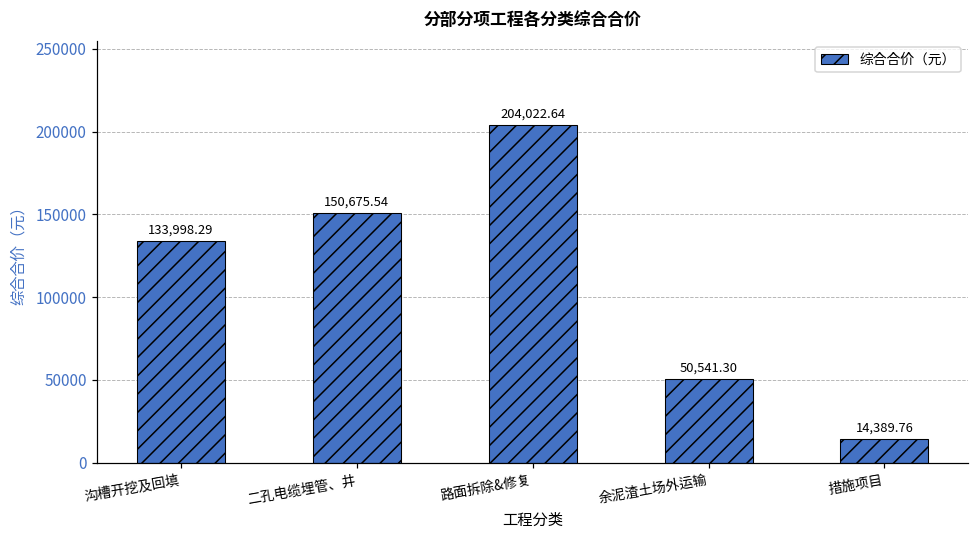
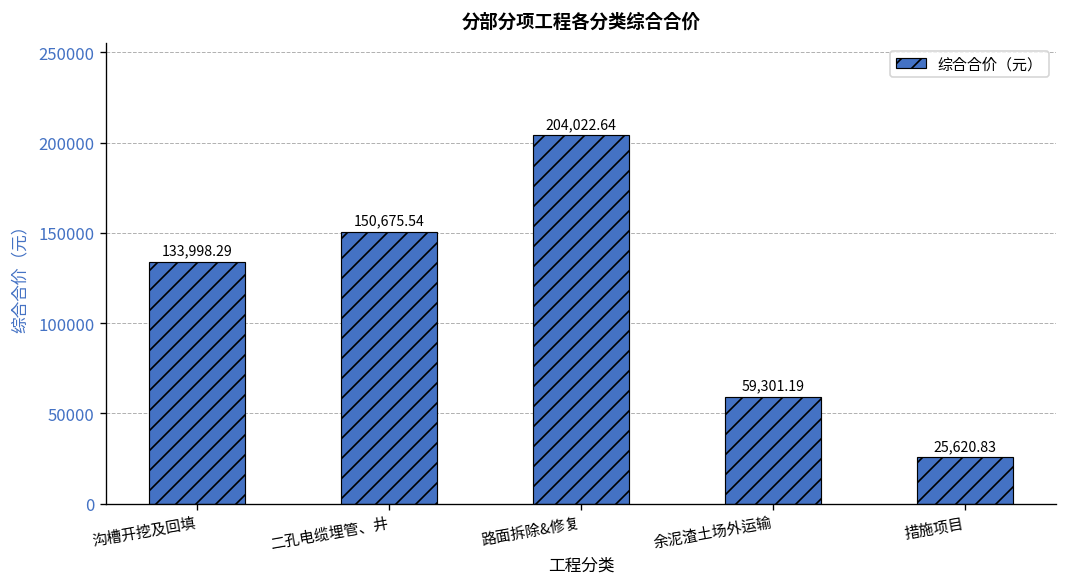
余泥渣土场外运输: 50,541.30 -> 59,301.19
措施项目: 14,389.76 -> 25,620.83
